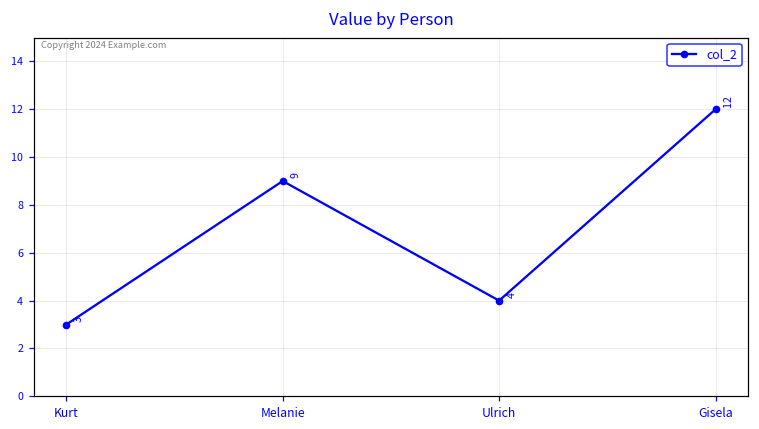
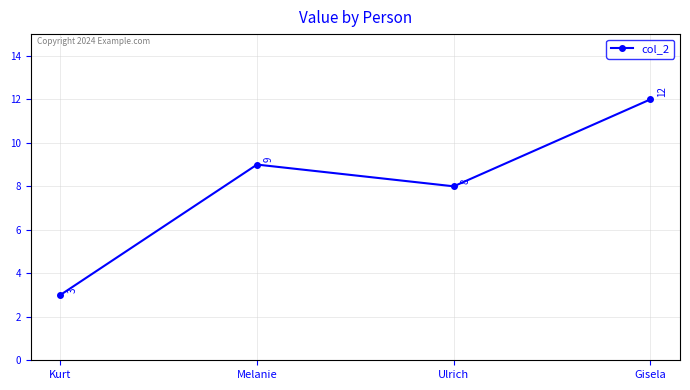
Ulrich: 4 -> 8
